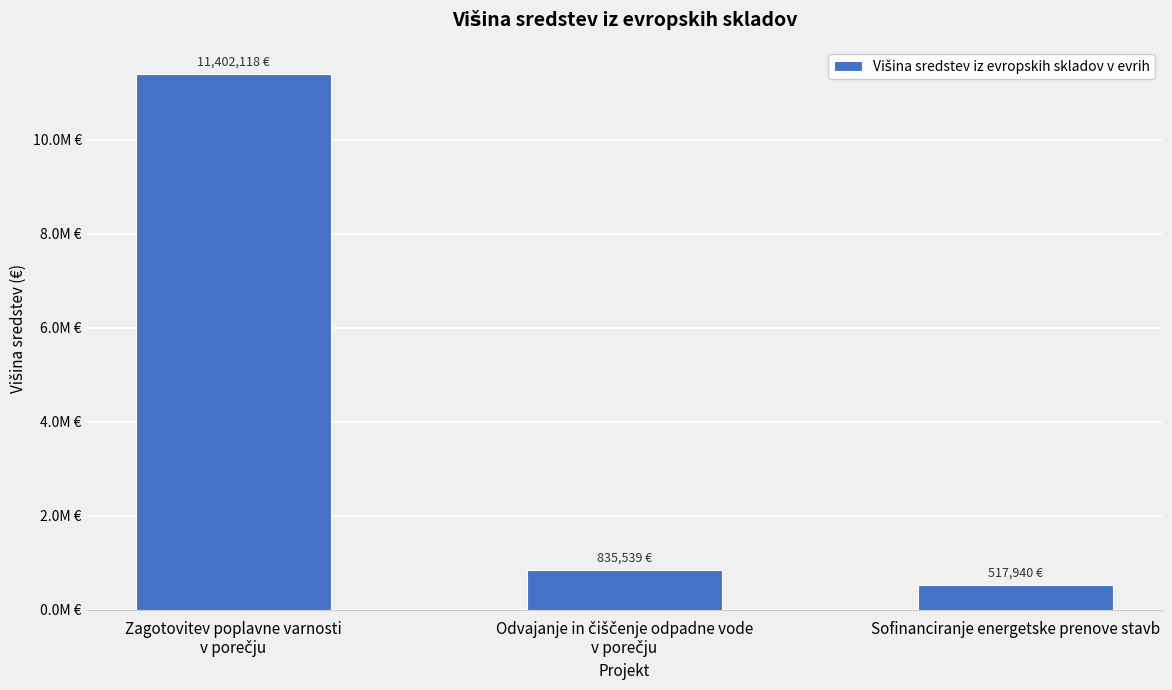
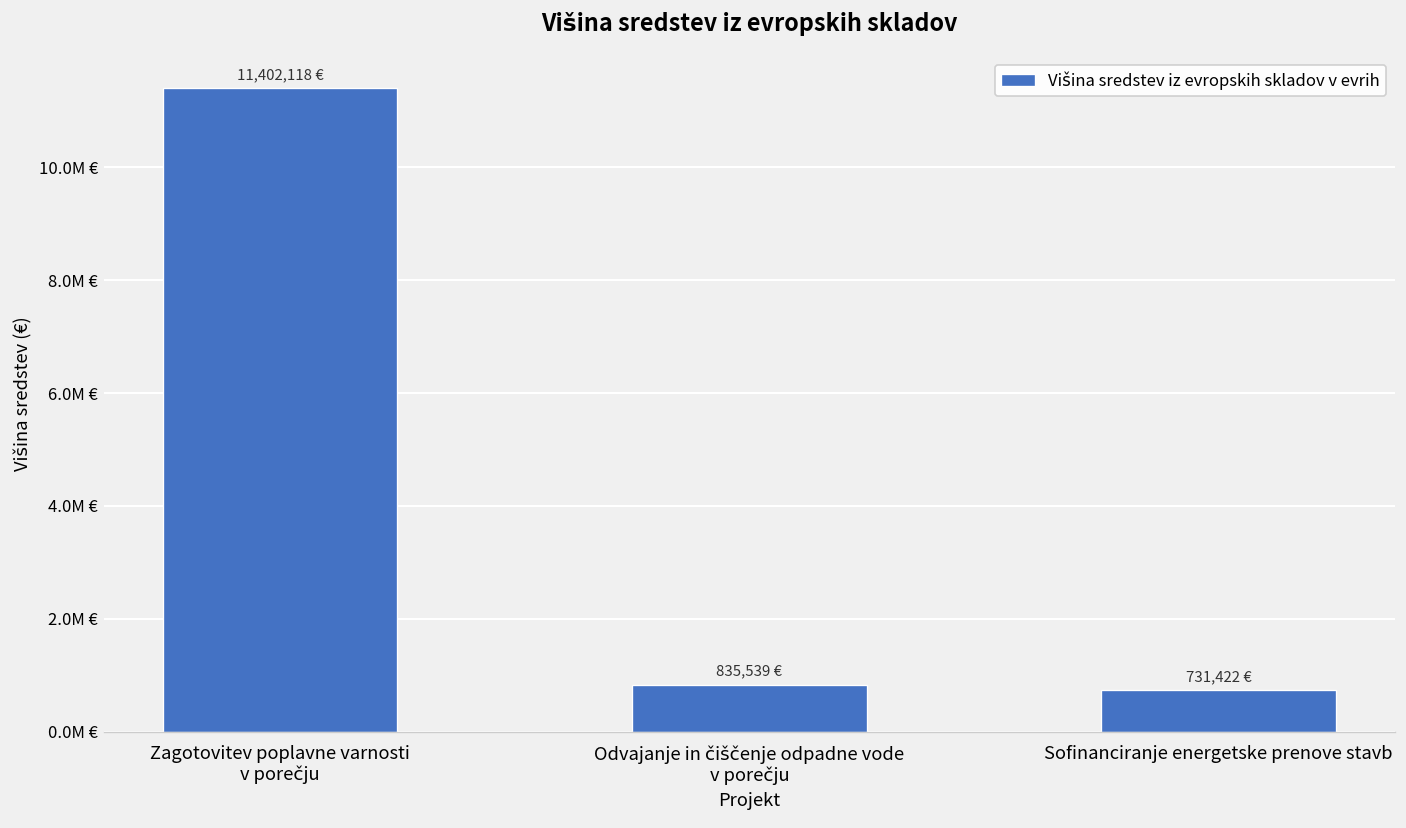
Sofinanciranje energetske prenove stavb: 517,940 -> 731,422
